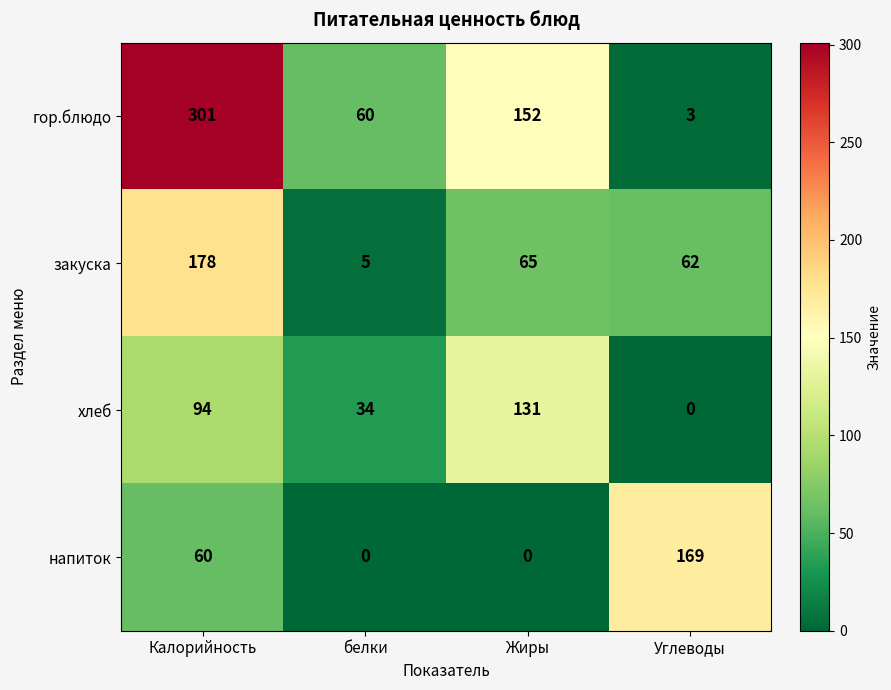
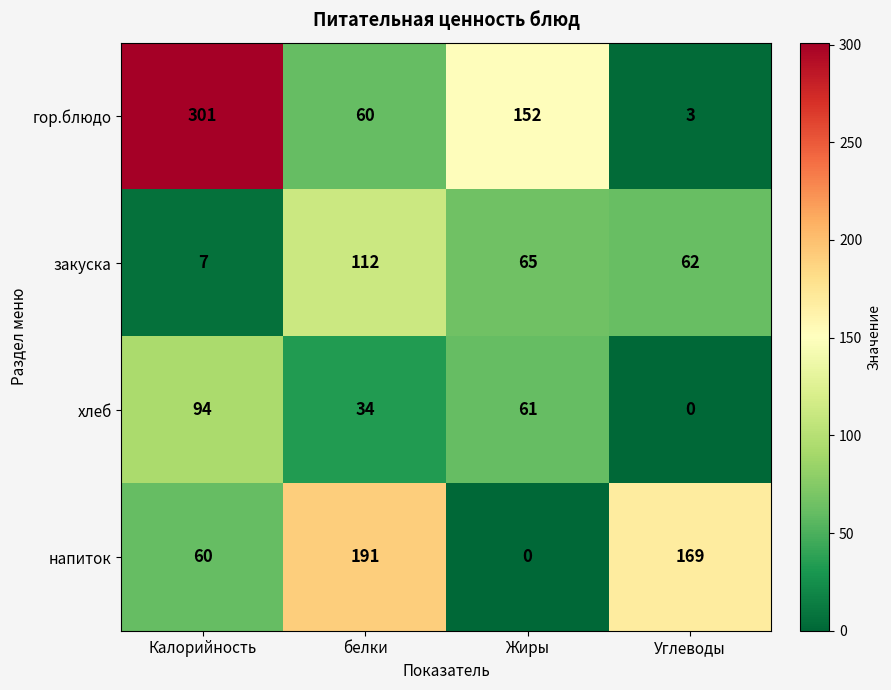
закуска, Калорийность: 178 -> 7
закуска, белки: 5 -> 112
хлеб, Жиры: 131 -> 61
напиток, белки: 0 -> 191
